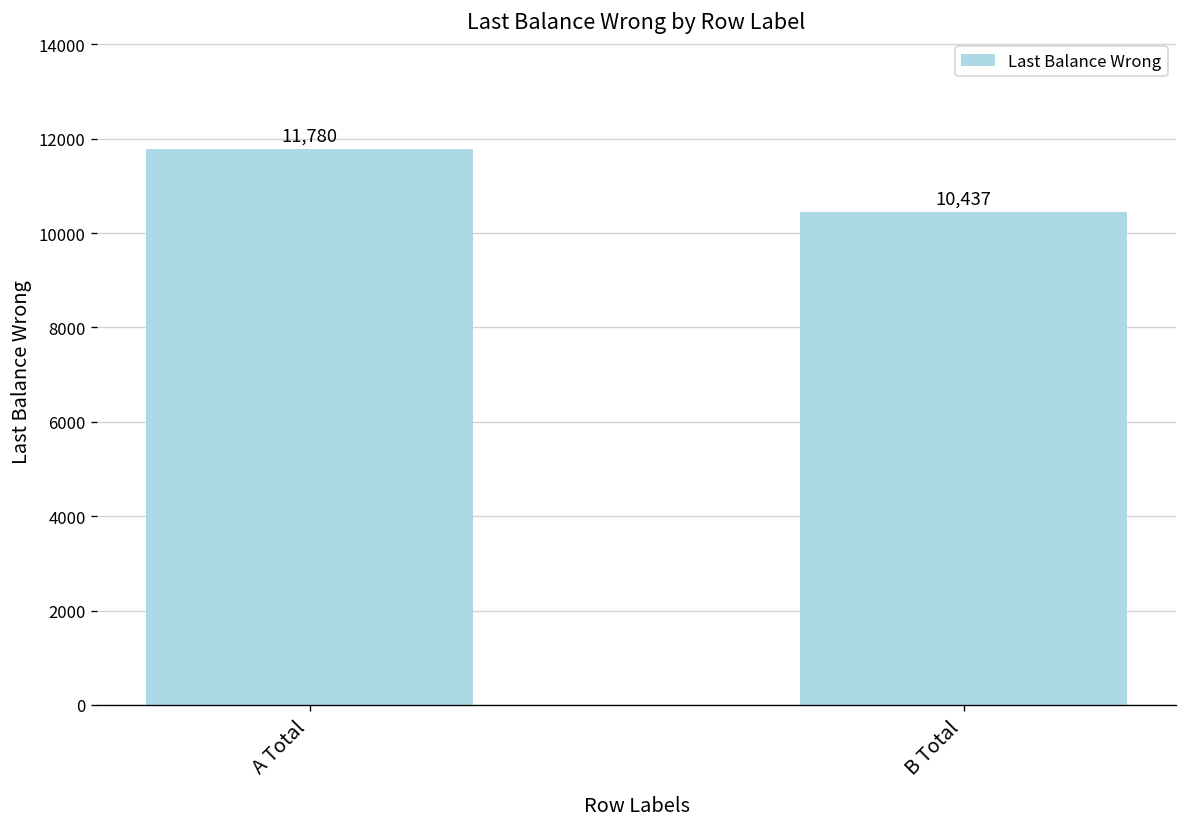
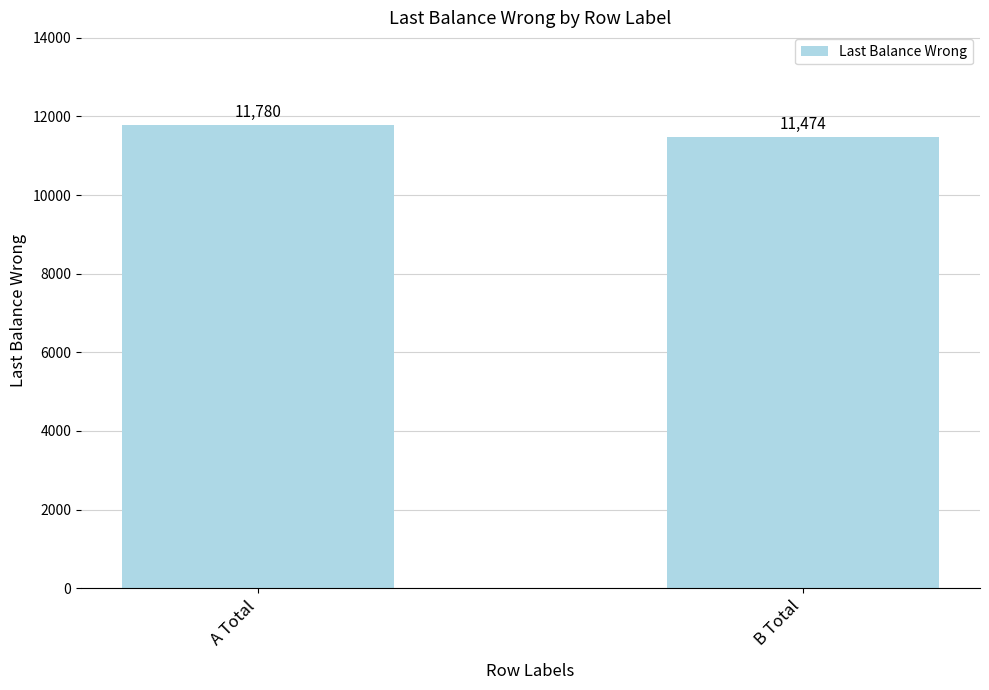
B Total: 10,437 -> 11,474
